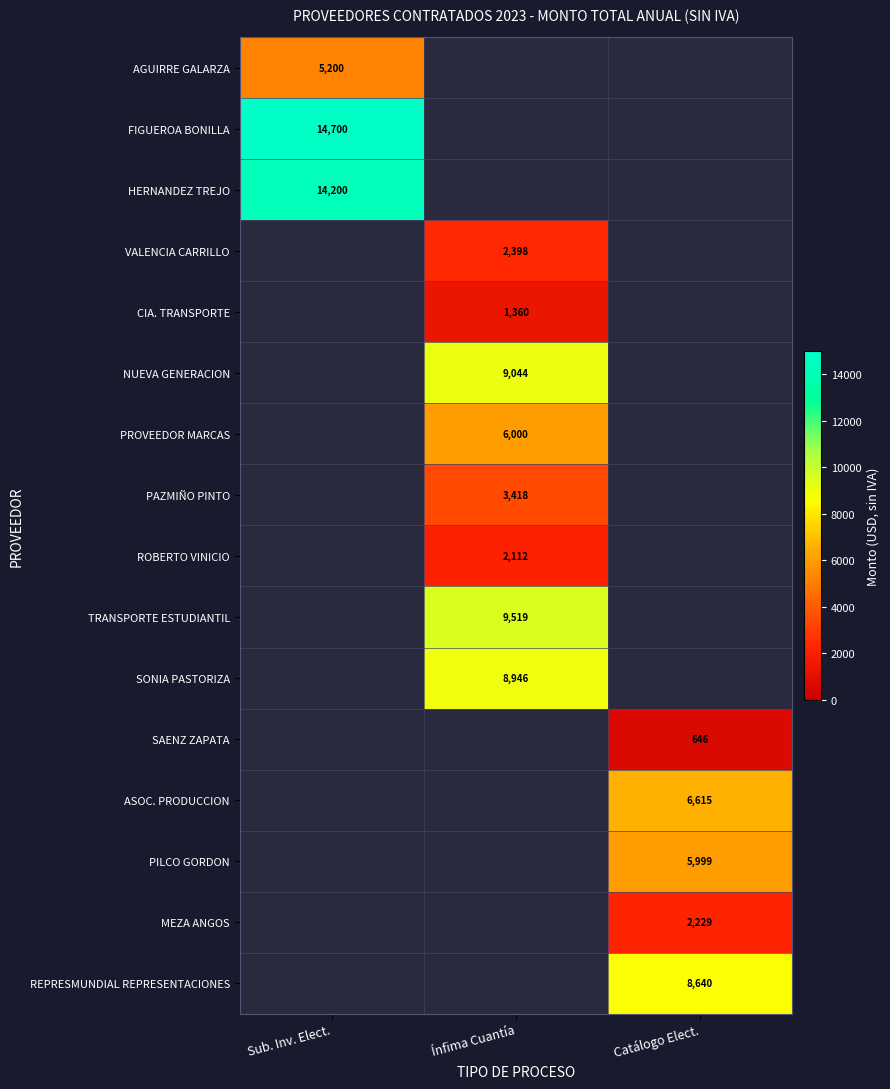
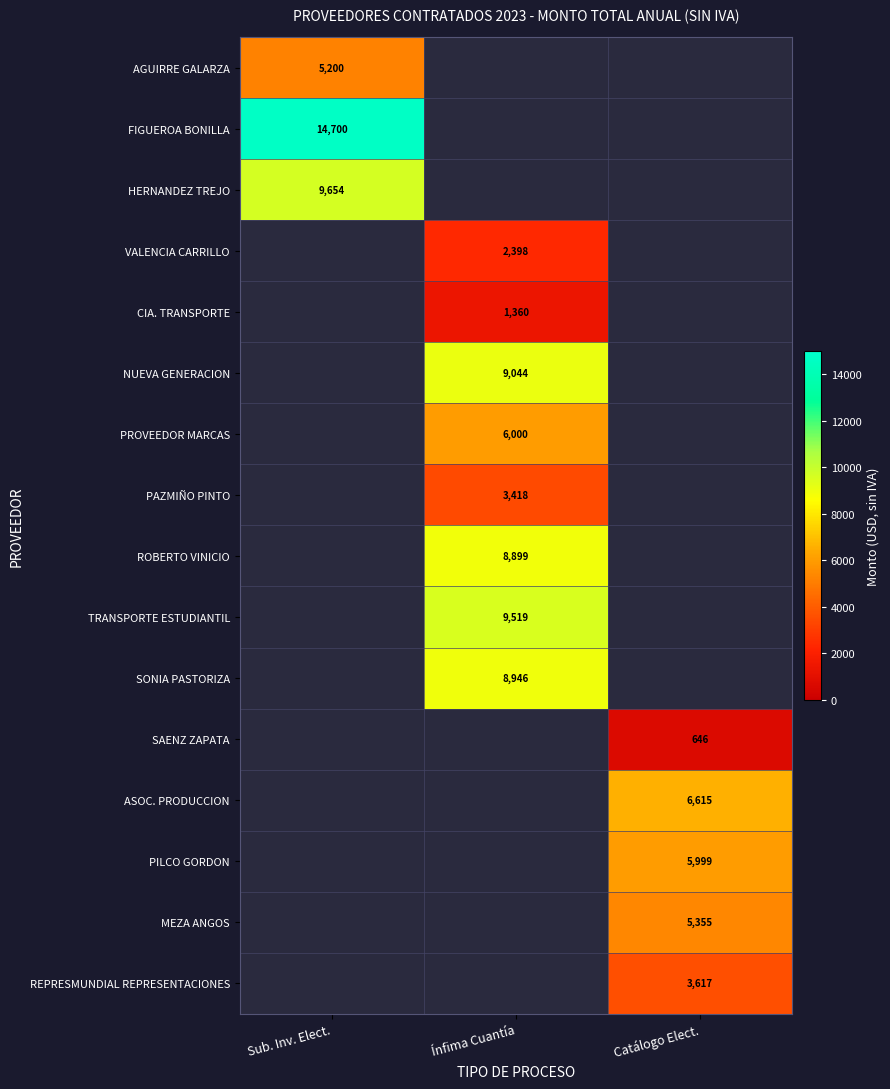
HERNANDEZ TREJO, Sub. Inv. Elect.: 14,200 -> 9,654
ROBERTO VINICIO, Ínfima Cuantía: 2,112 -> 8,899
MEZA ANGOS, Catálogo Elect.: 2,229 -> 5,355
REPRESMUNDIAL REPRESENTACIONES, Catálogo Elect.: 8,640 -> 3,617
